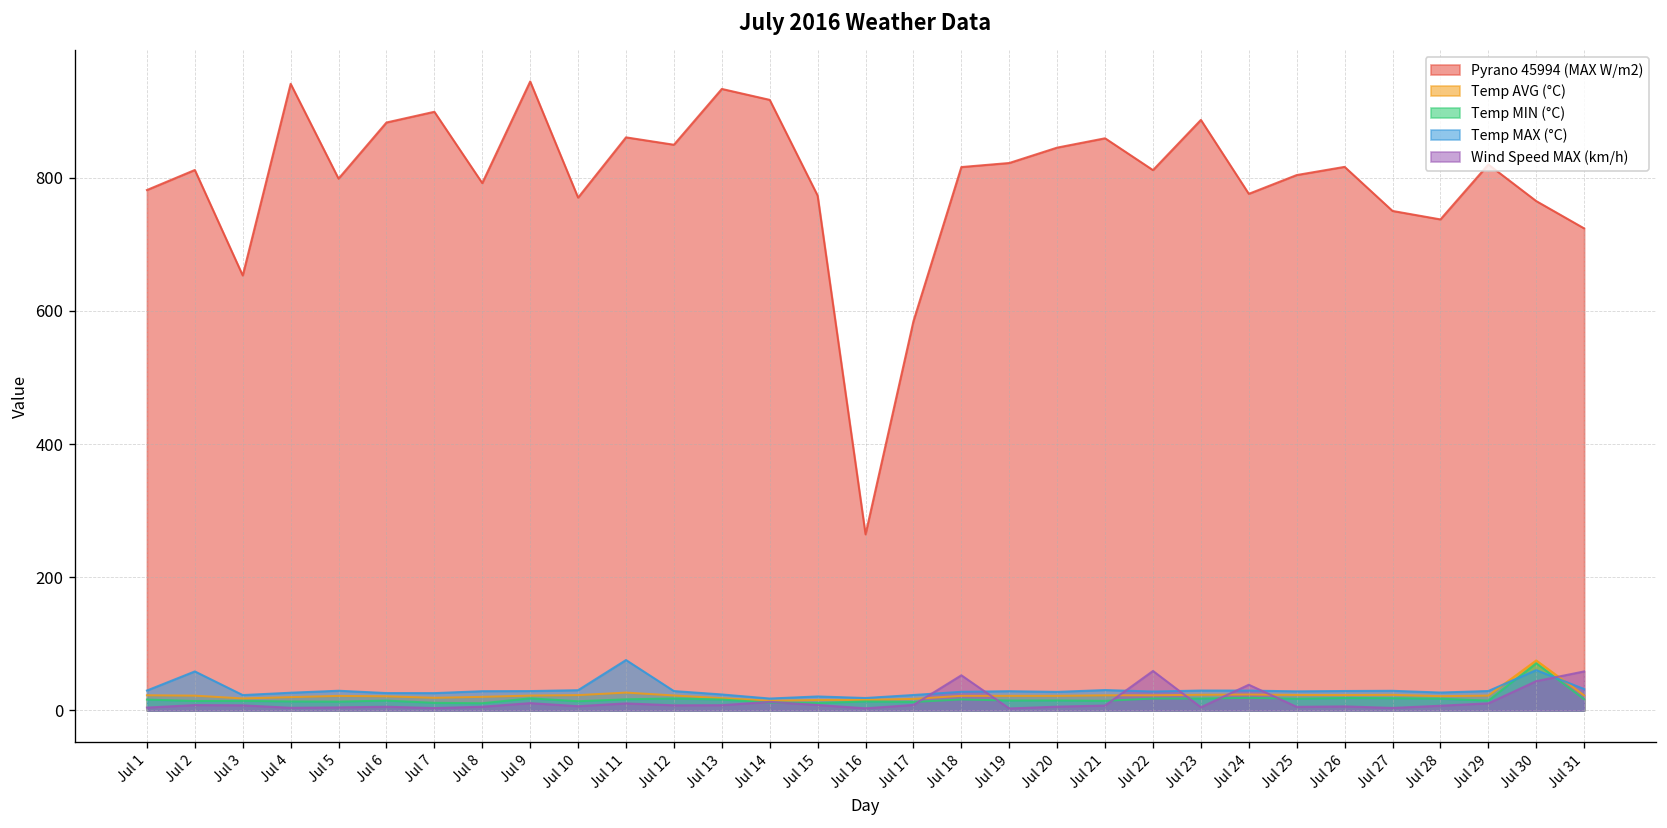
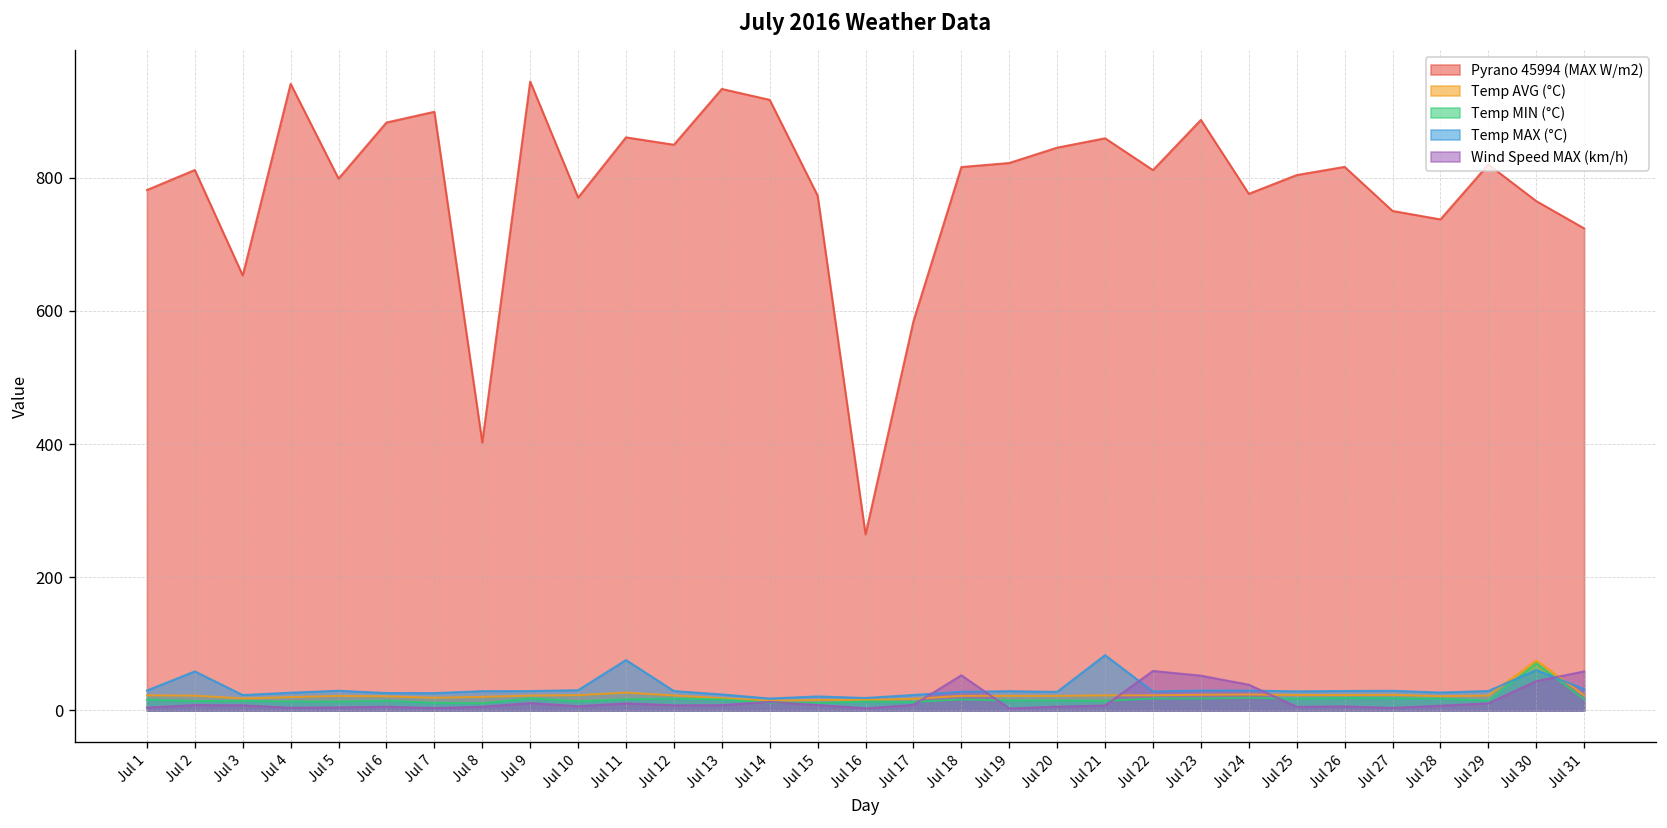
Pyrano 45994 (MAX W/m2), Jul 8: 790 -> 400
Temp MAX (°C), Jul 21: 30 -> 80
Wind Speed MAX (km/h), Jul 23: 0 -> 50
